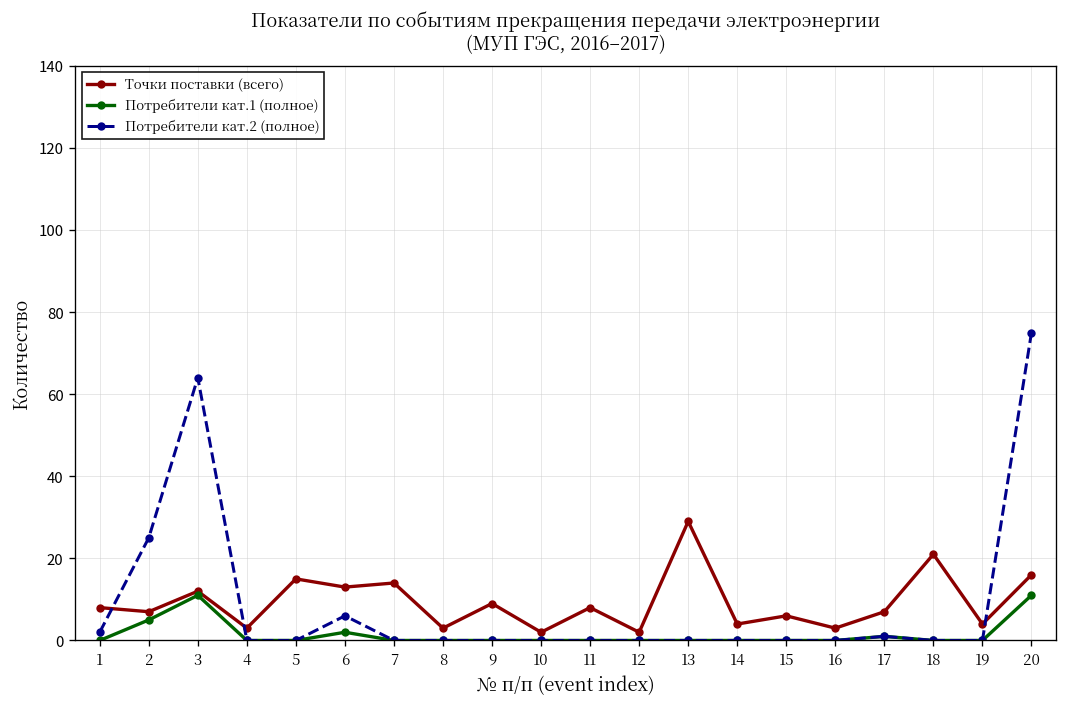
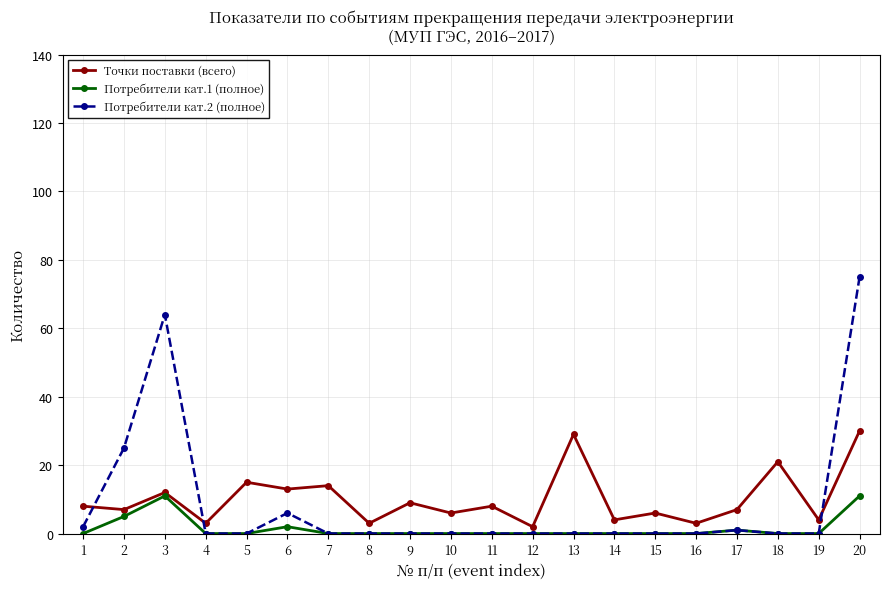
Точки поставки (всего), 10: 2 -> 6
Точки поставки (всего), 20: 16 -> 30
